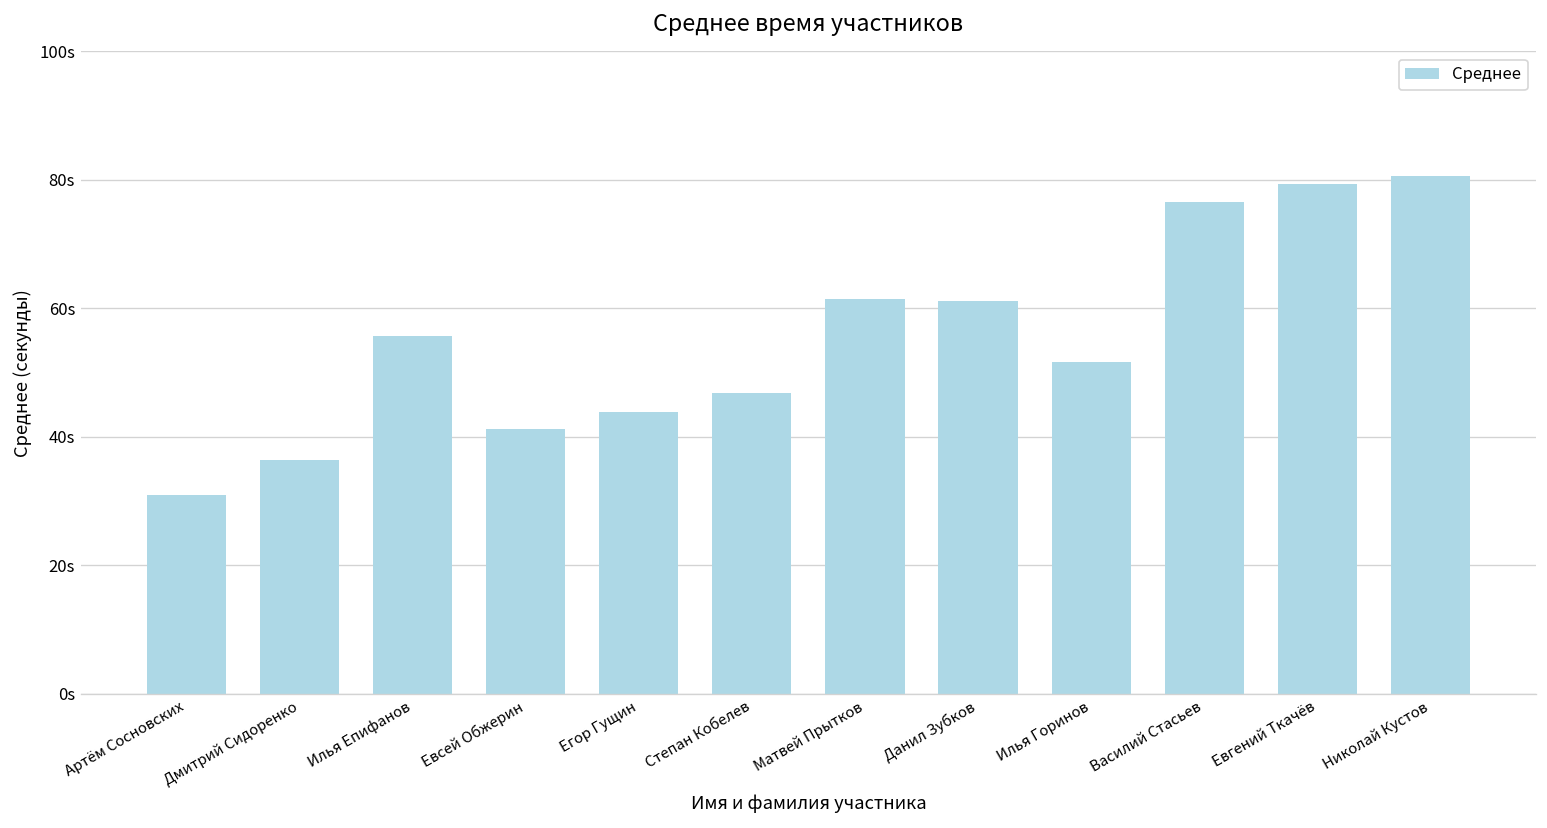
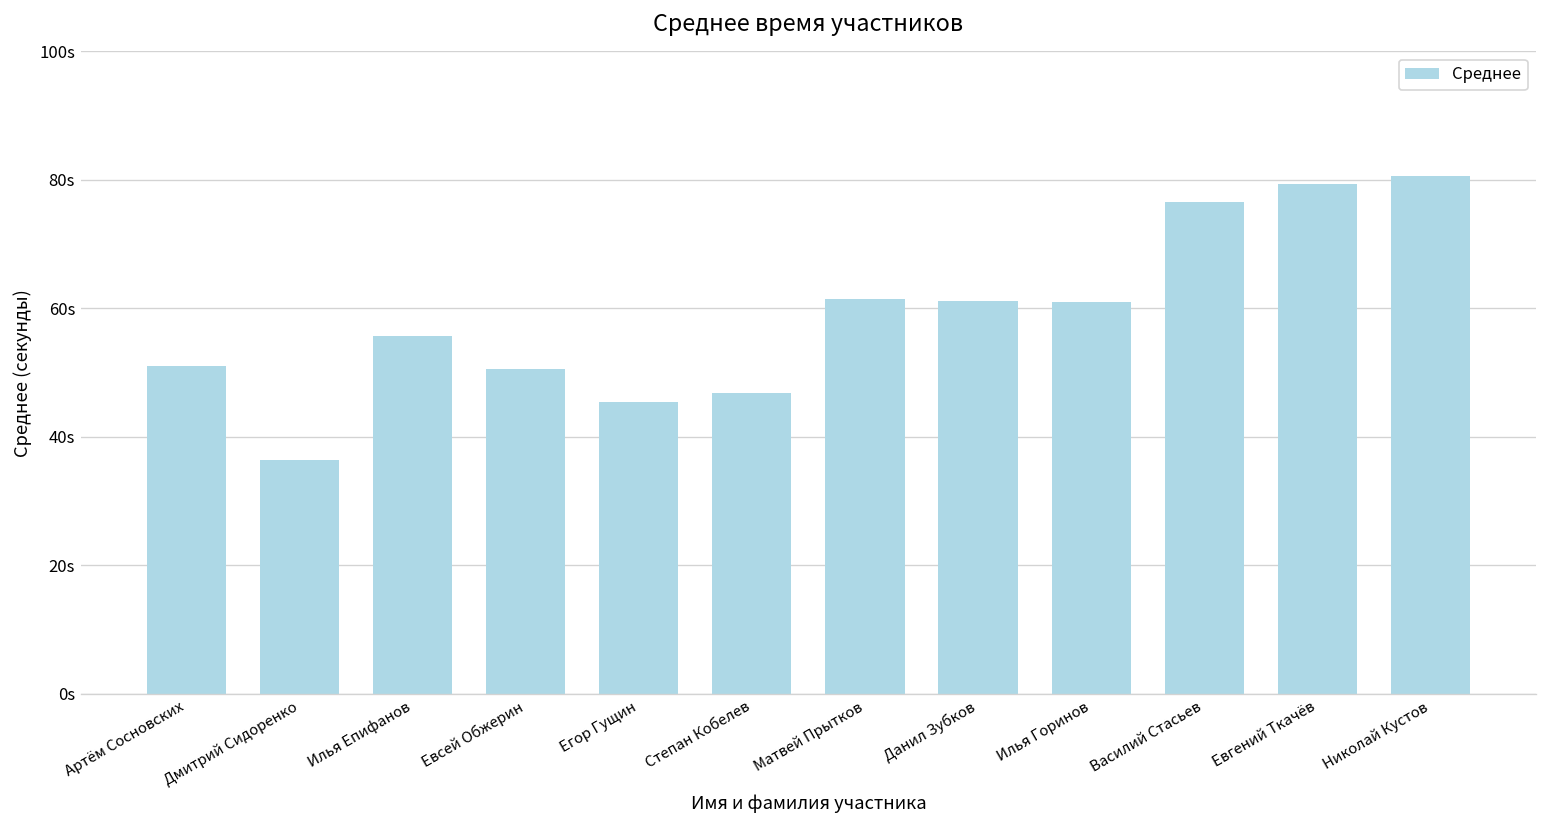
Артём Сосновских: 31s -> 51s
Евсей Обжерин: 41s -> 51s
Егор Гущин: 44s -> 45s
Илья Горинов: 52s -> 61s
